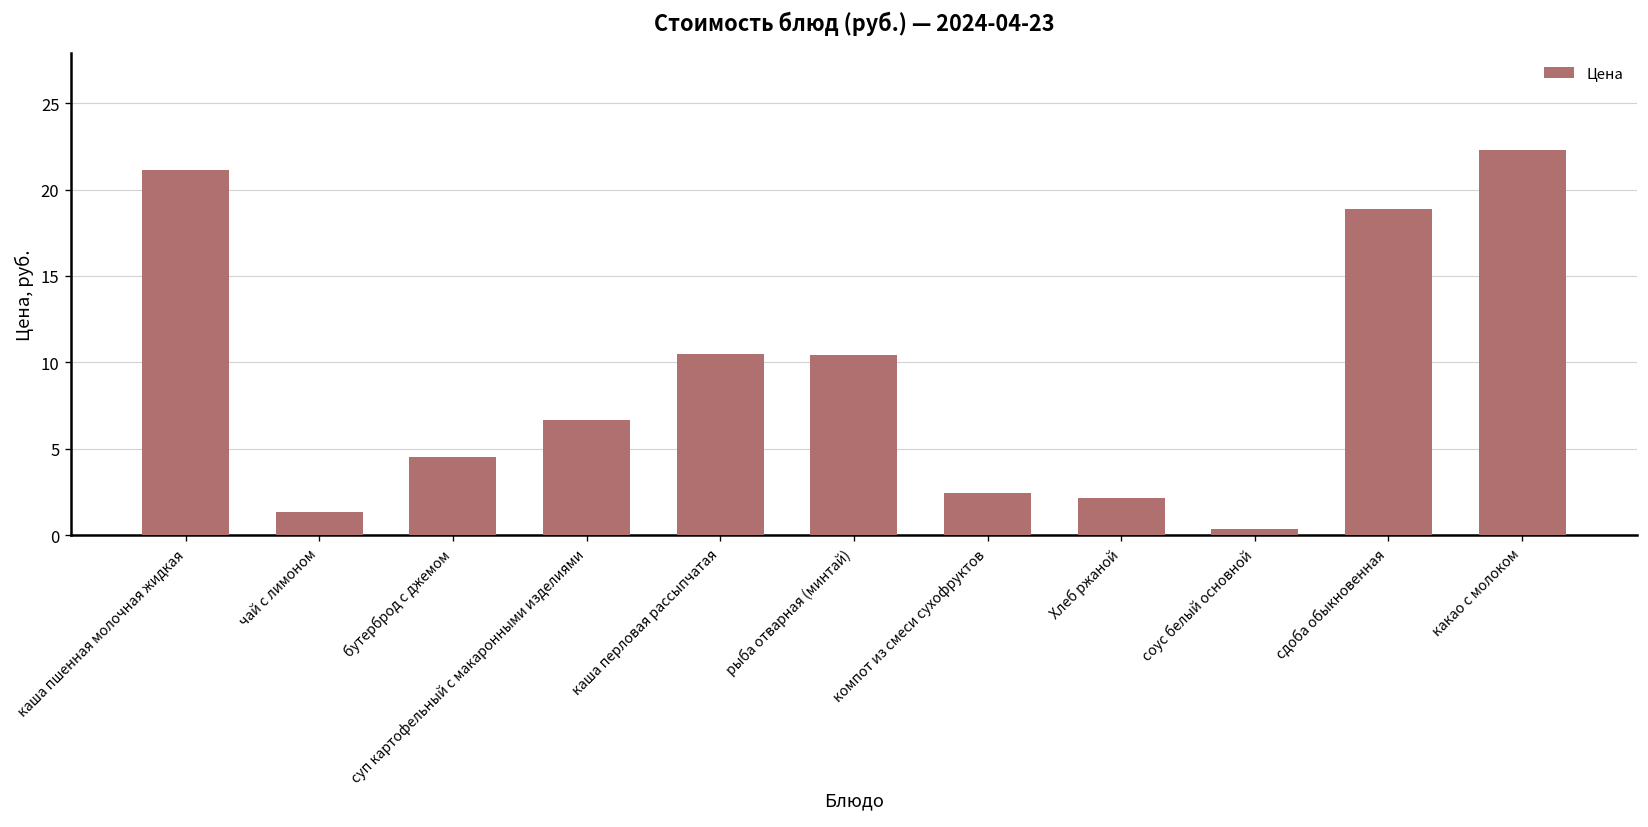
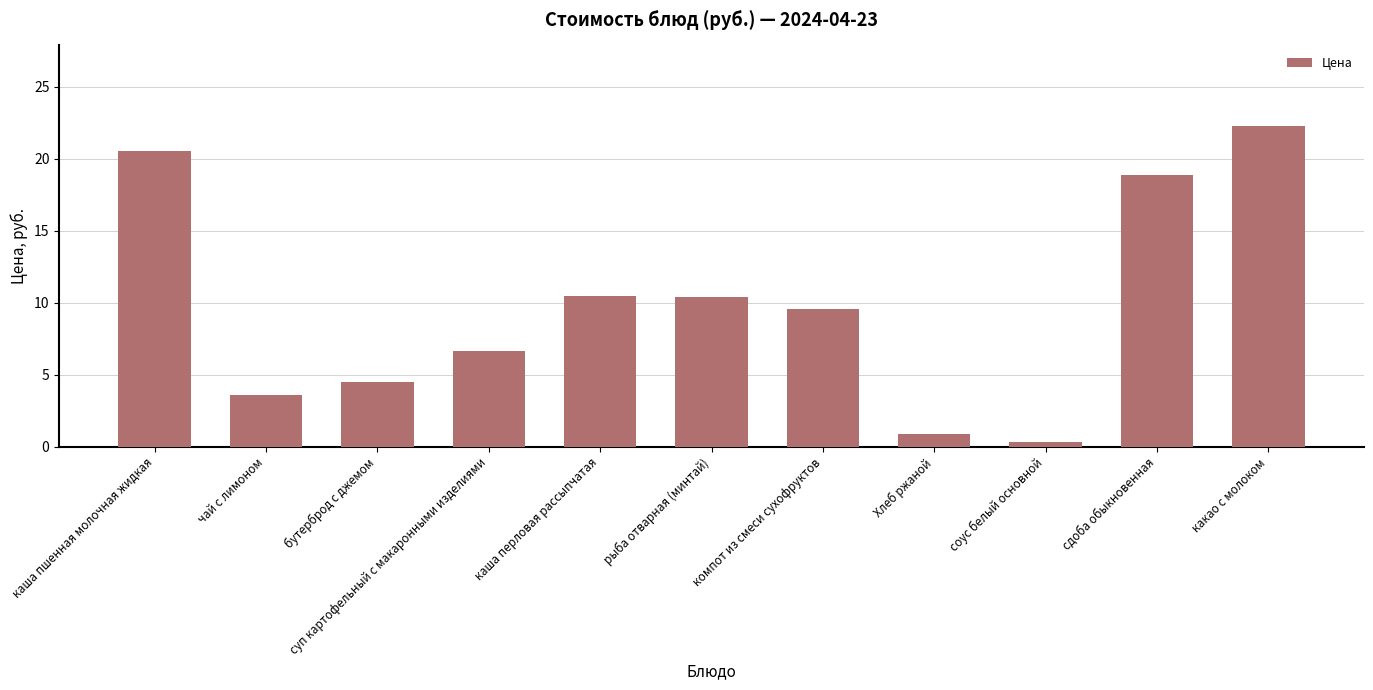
каша пшенная молочная жидкая: 21.2 -> 20.5
чай с лимоном: 1.3 -> 3.6
компот из смеси сухофруктов: 2.5 -> 9.6
Хлеб ржаной: 2.2 -> 0.9
